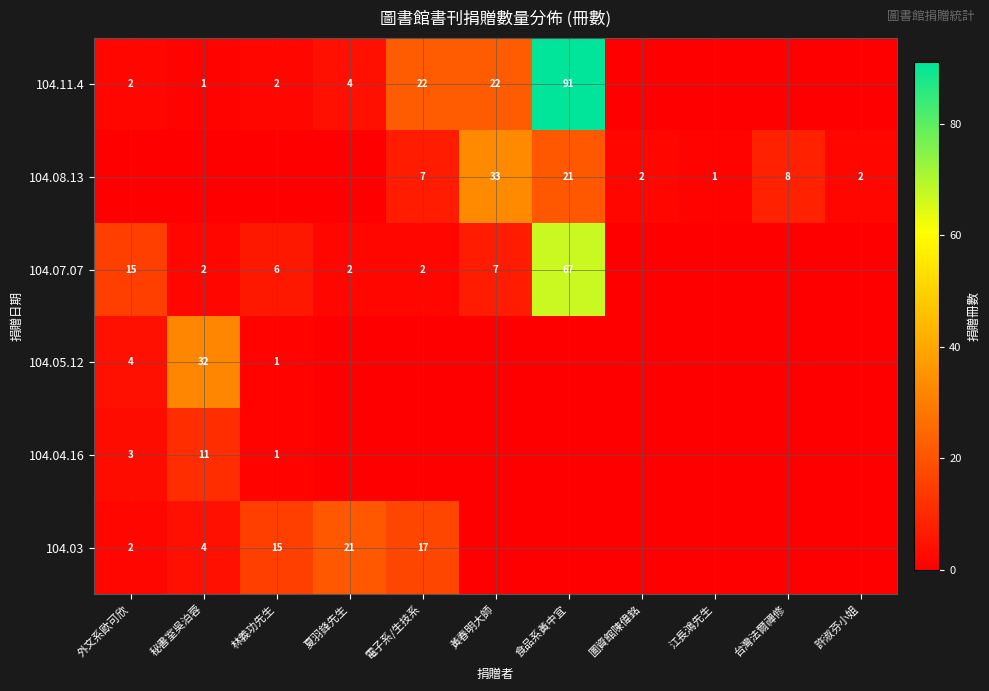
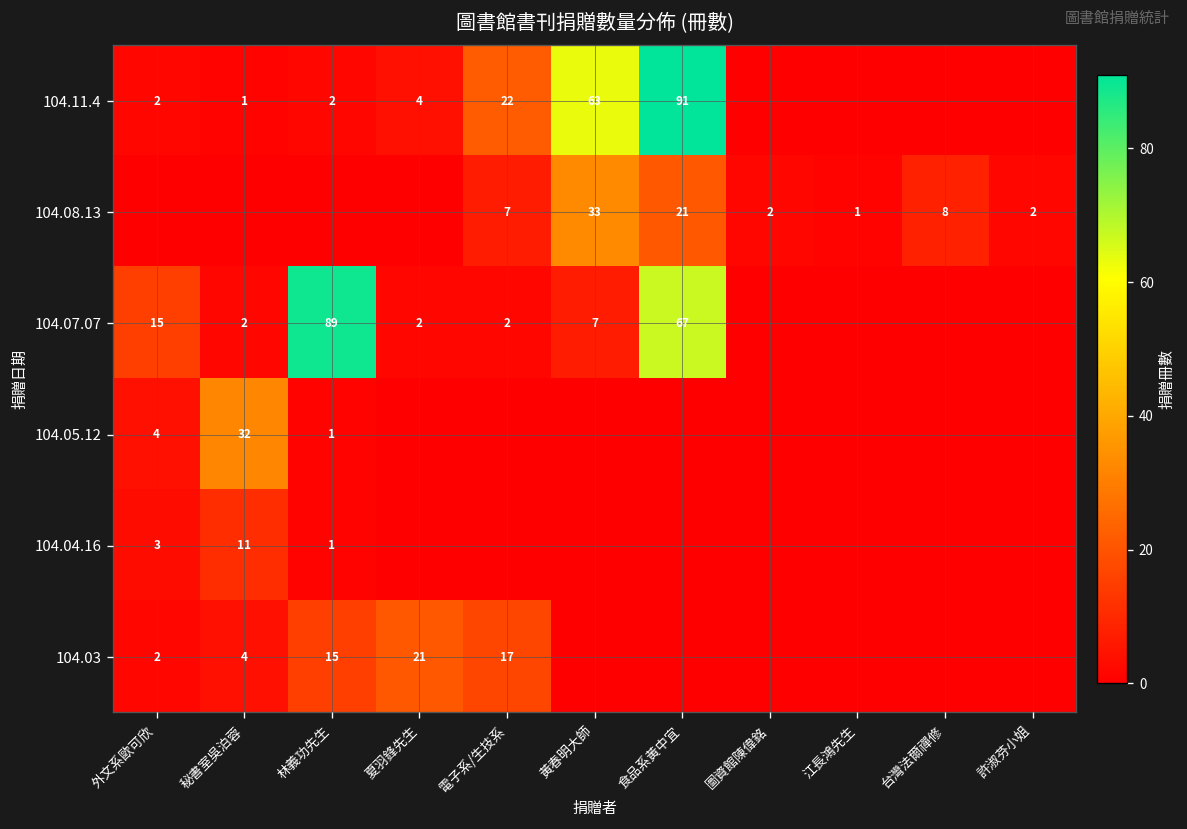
104.11.4, 黃春明大師: 22 -> 63
104.07.07, 林義功先生: 6 -> 89
